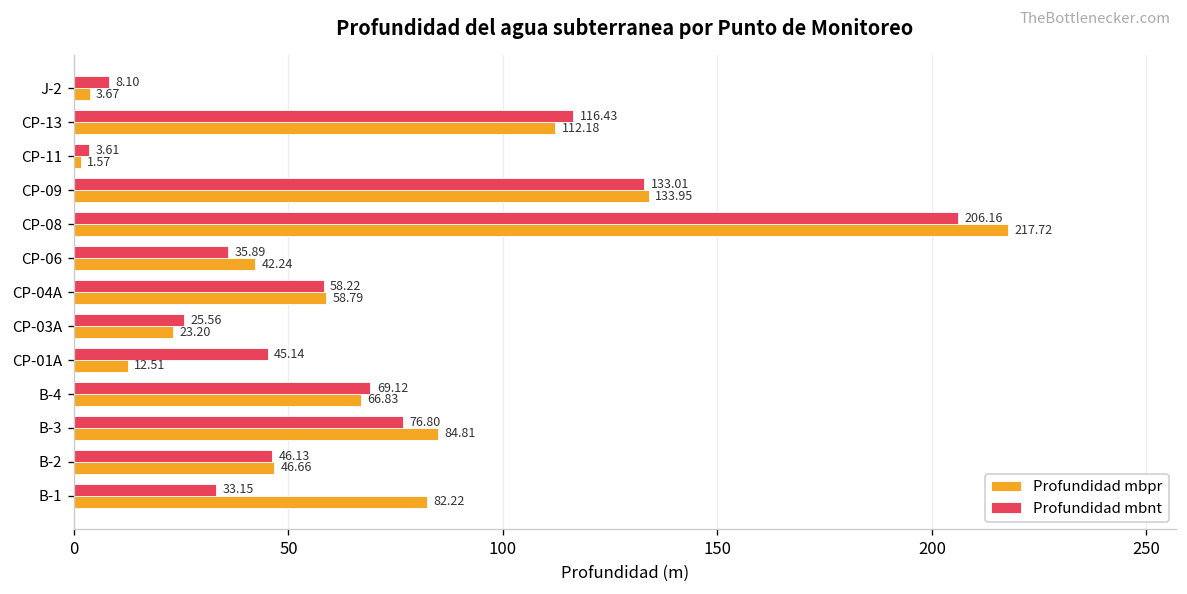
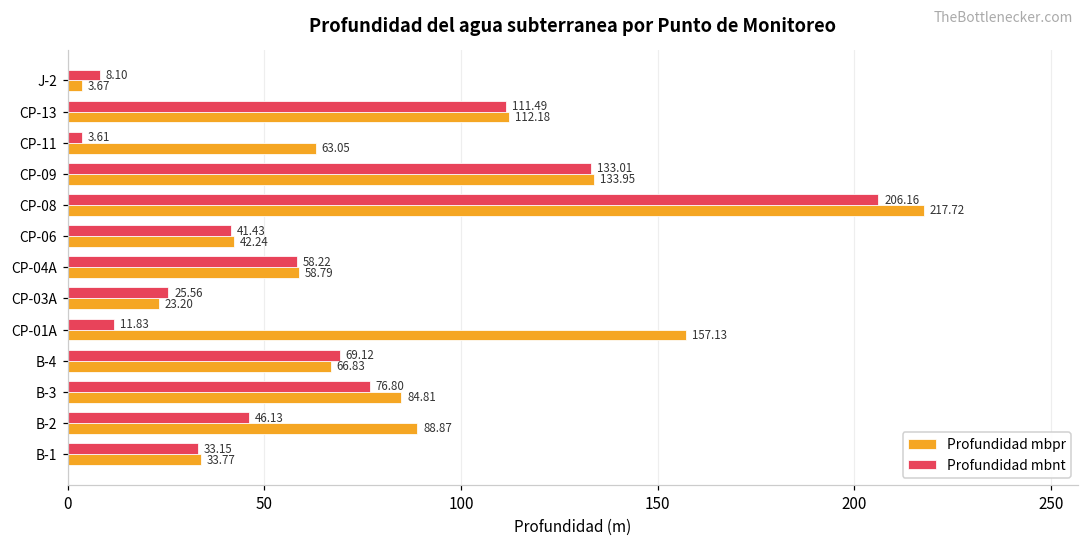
Profundidad mbnt, CP-13: 116.43 -> 111.49
Profundidad mbpr, CP-11: 1.57 -> 63.05
Profundidad mbnt, CP-06: 35.89 -> 41.43
Profundidad mbnt, CP-01A: 45.14 -> 11.83
Profundidad mbpr, CP-01A: 12.51 -> 157.13
Profundidad mbpr, B-2: 46.66 -> 88.87
Profundidad mbpr, B-1: 82.22 -> 33.77
